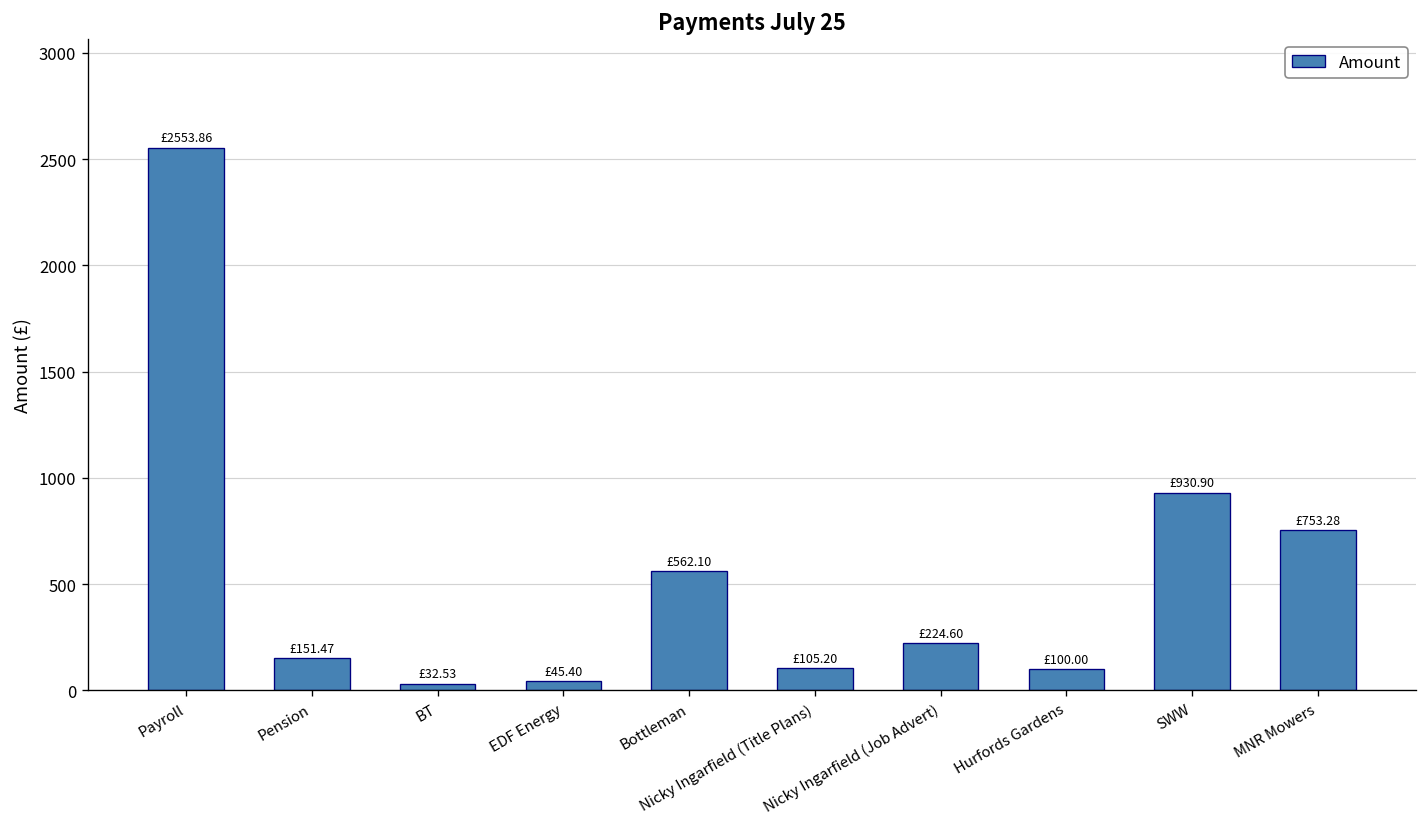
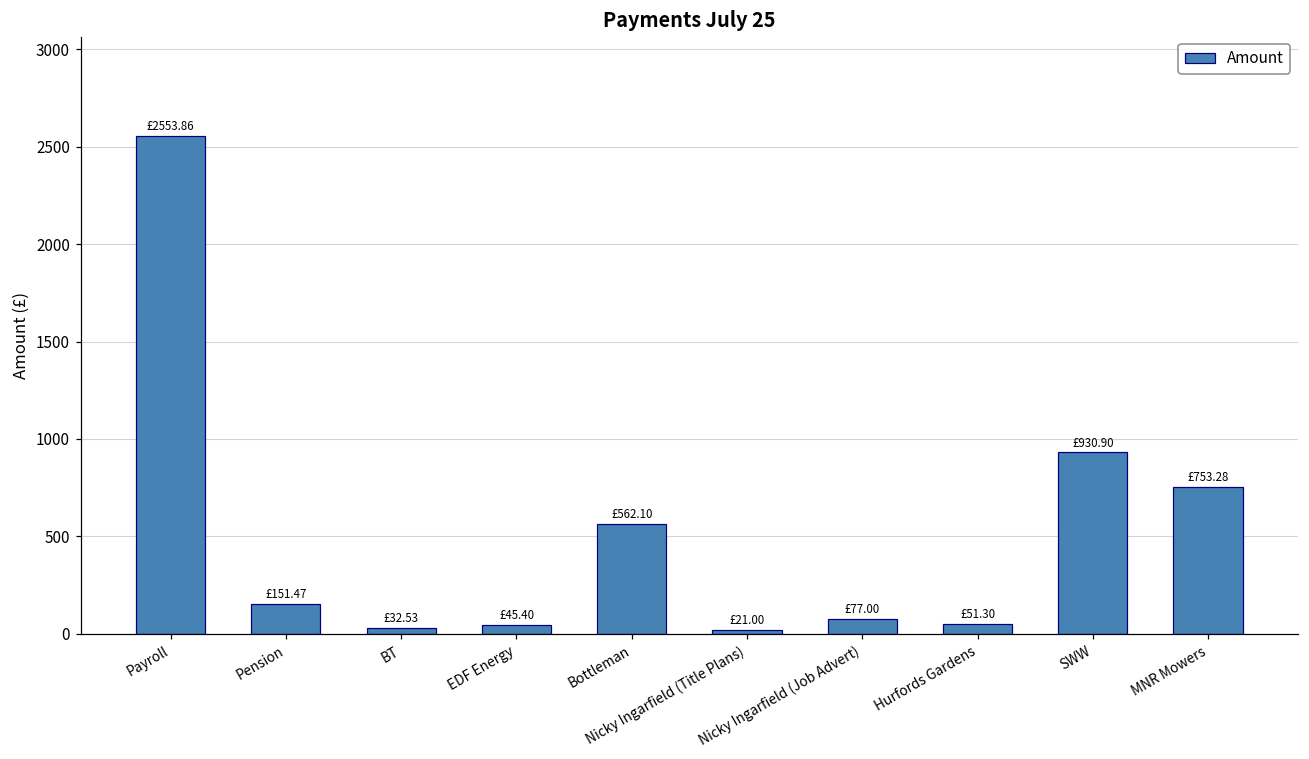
Nicky Ingarfield (Title Plans): £105.20 -> £21.00
Nicky Ingarfield (Job Advert): £224.60 -> £77.00
Hurfords Gardens: £100.00 -> £51.30
